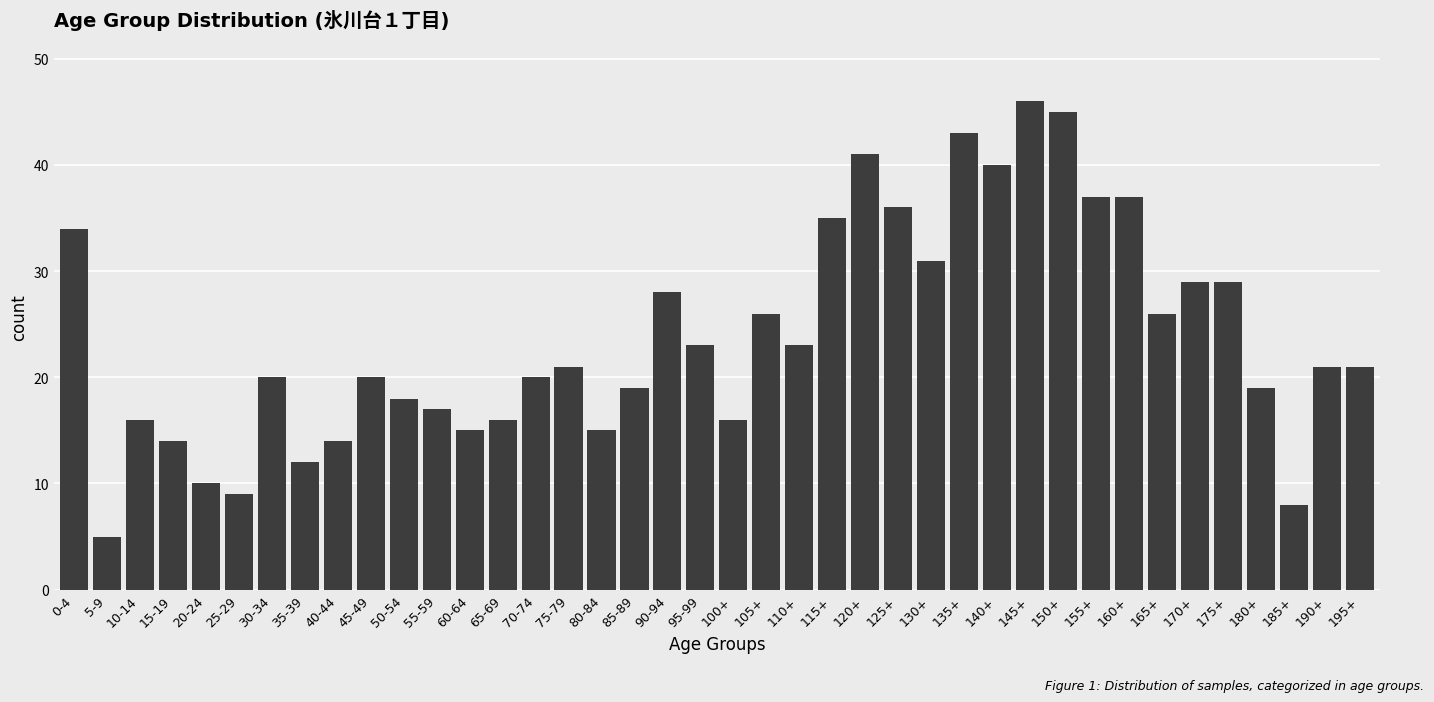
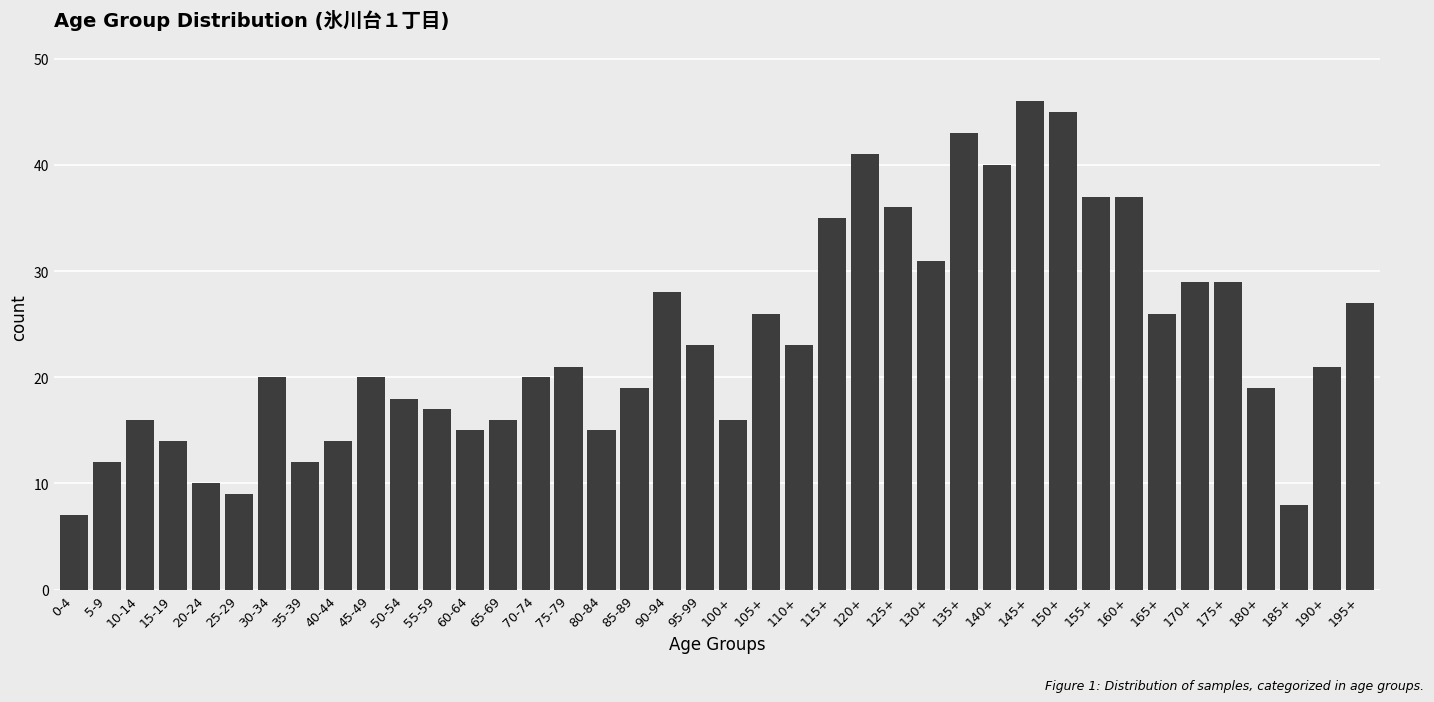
0-4: 34 -> 7
5-9: 5 -> 12
195+: 21 -> 27
